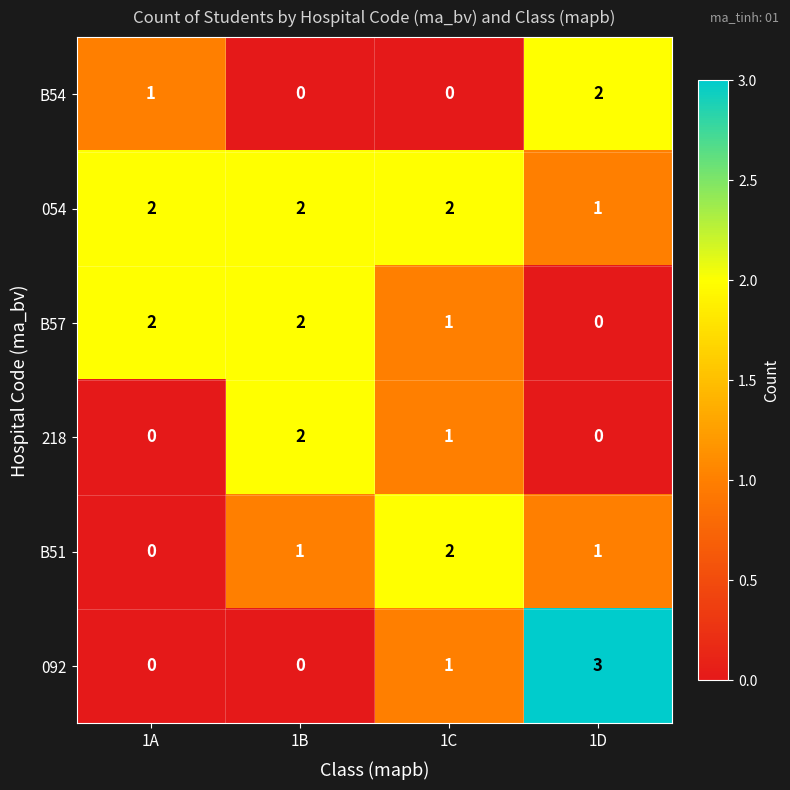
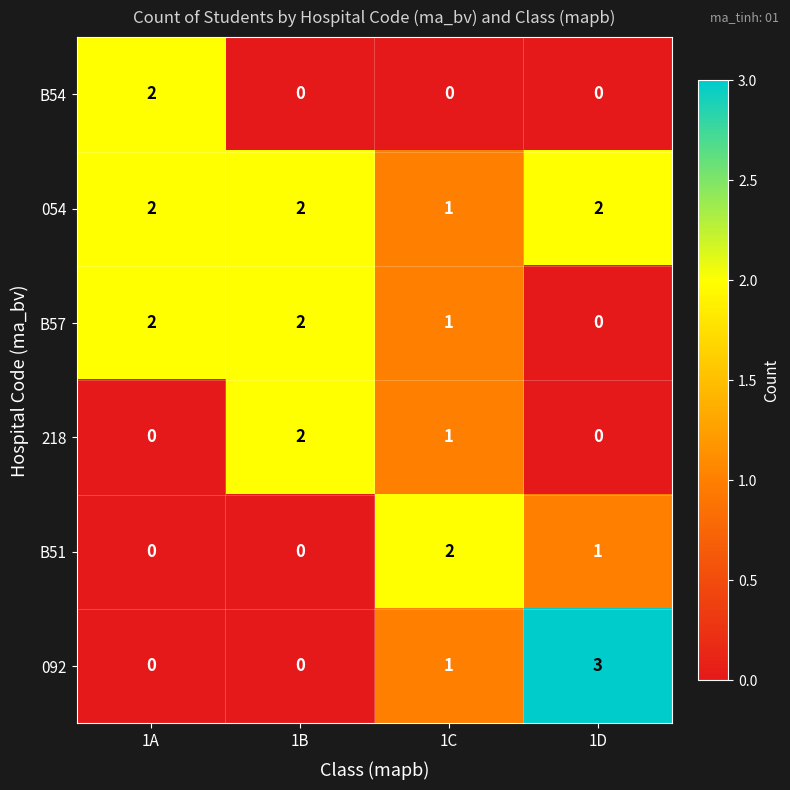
B54, 1A: 1 -> 2
B54, 1D: 2 -> 0
054, 1C: 2 -> 1
054, 1D: 1 -> 2
B51, 1B: 1 -> 0
